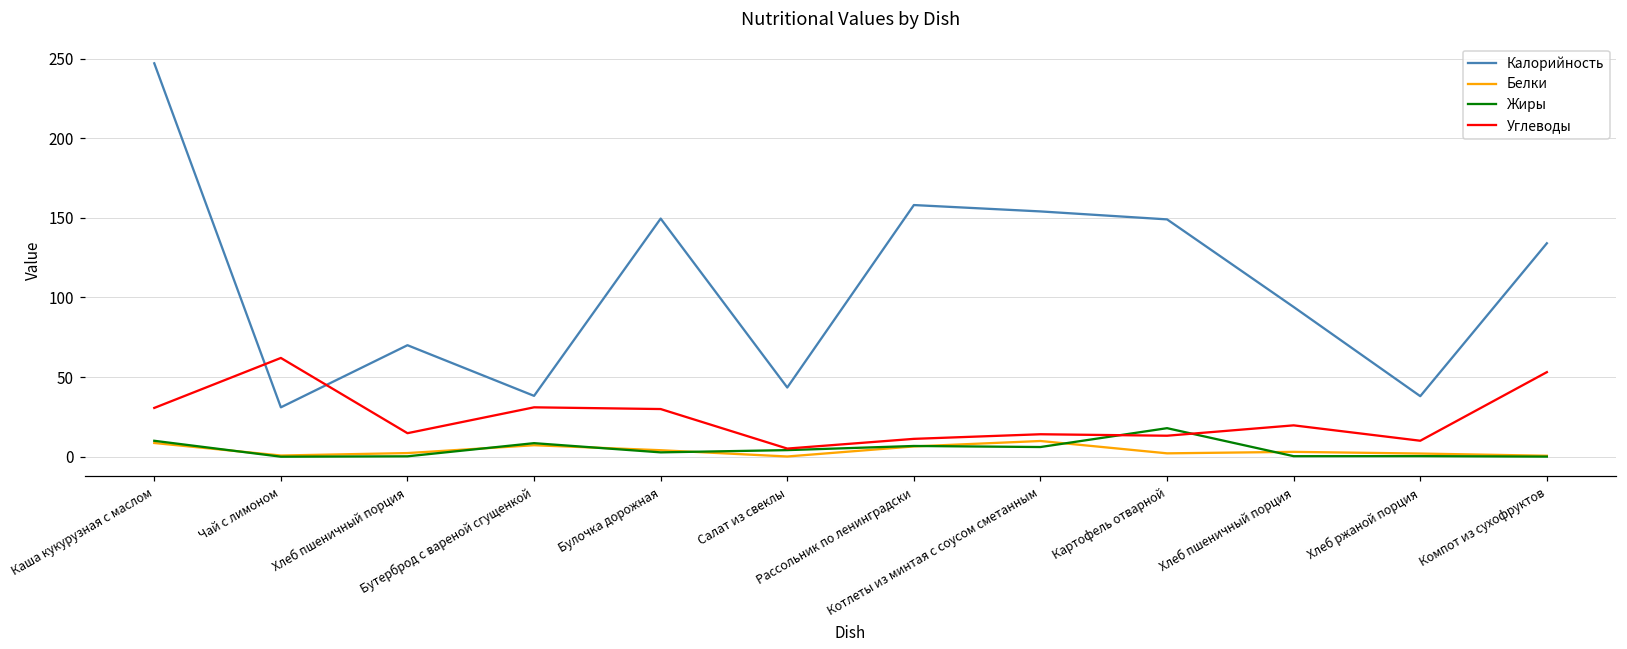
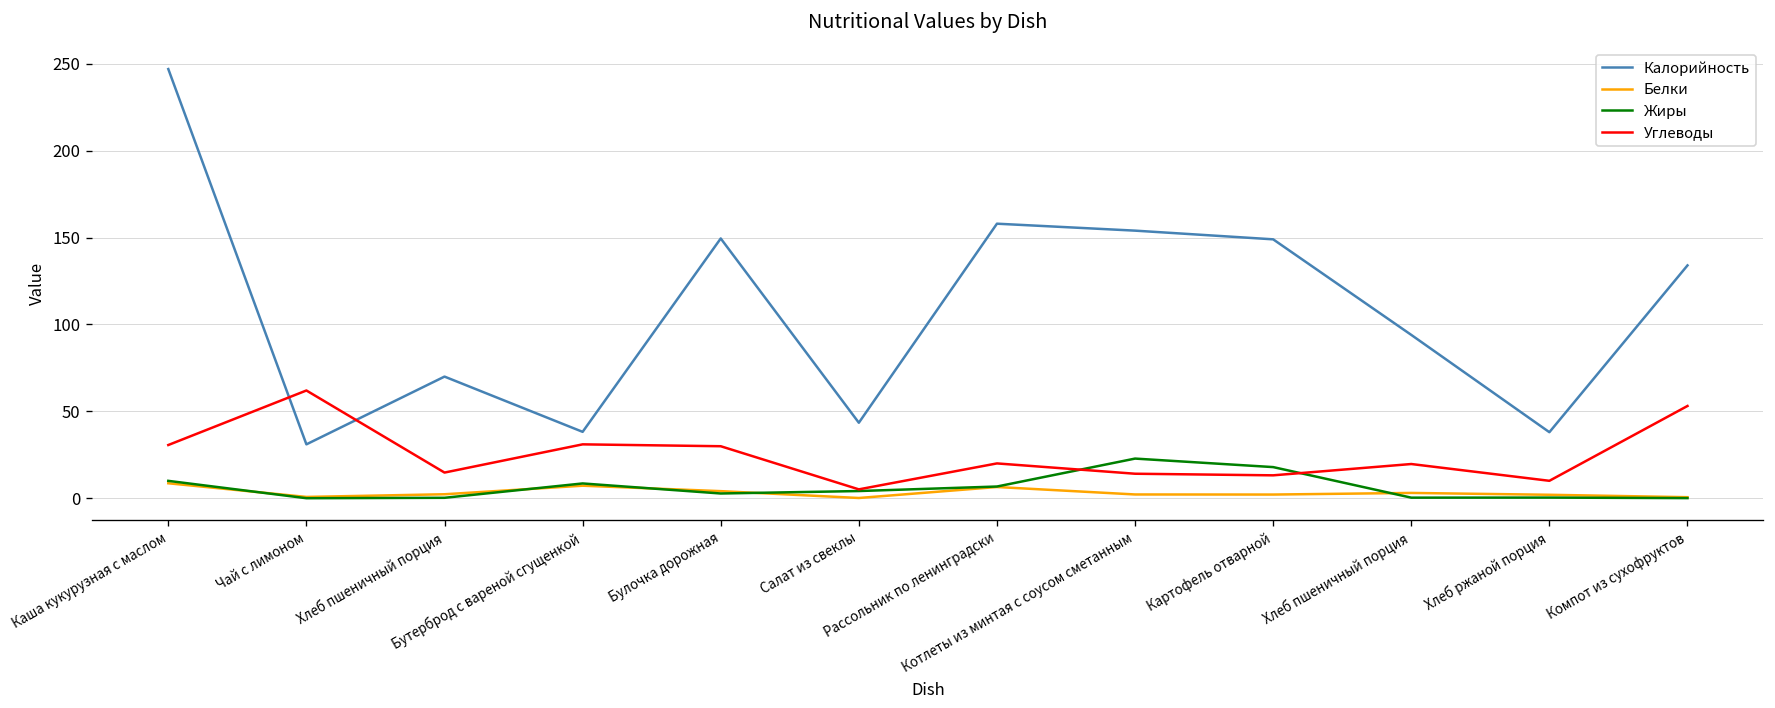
Углеводы, Рассольник по ленинградски: 11 -> 20
Белки, Котлеты из минтая с соусом сметанным: 10 -> 2
Жиры, Котлеты из минтая с соусом сметанным: 6 -> 23
